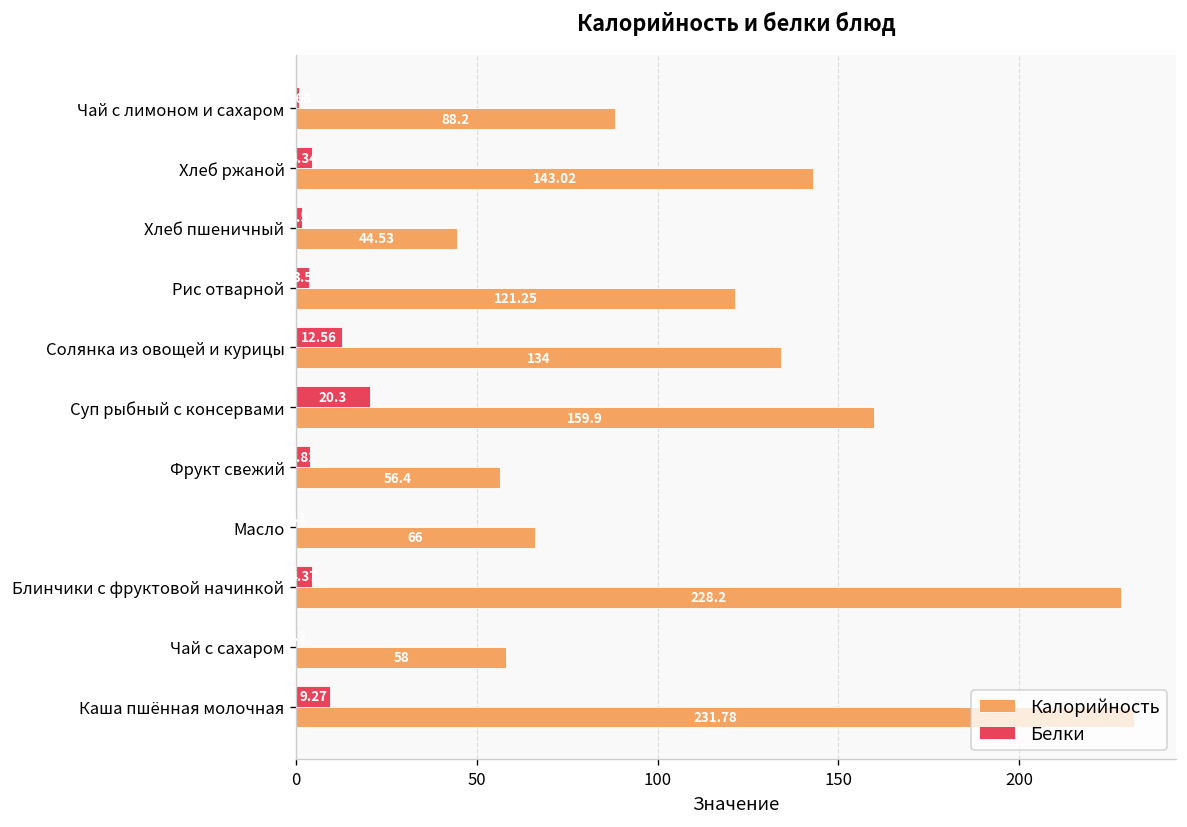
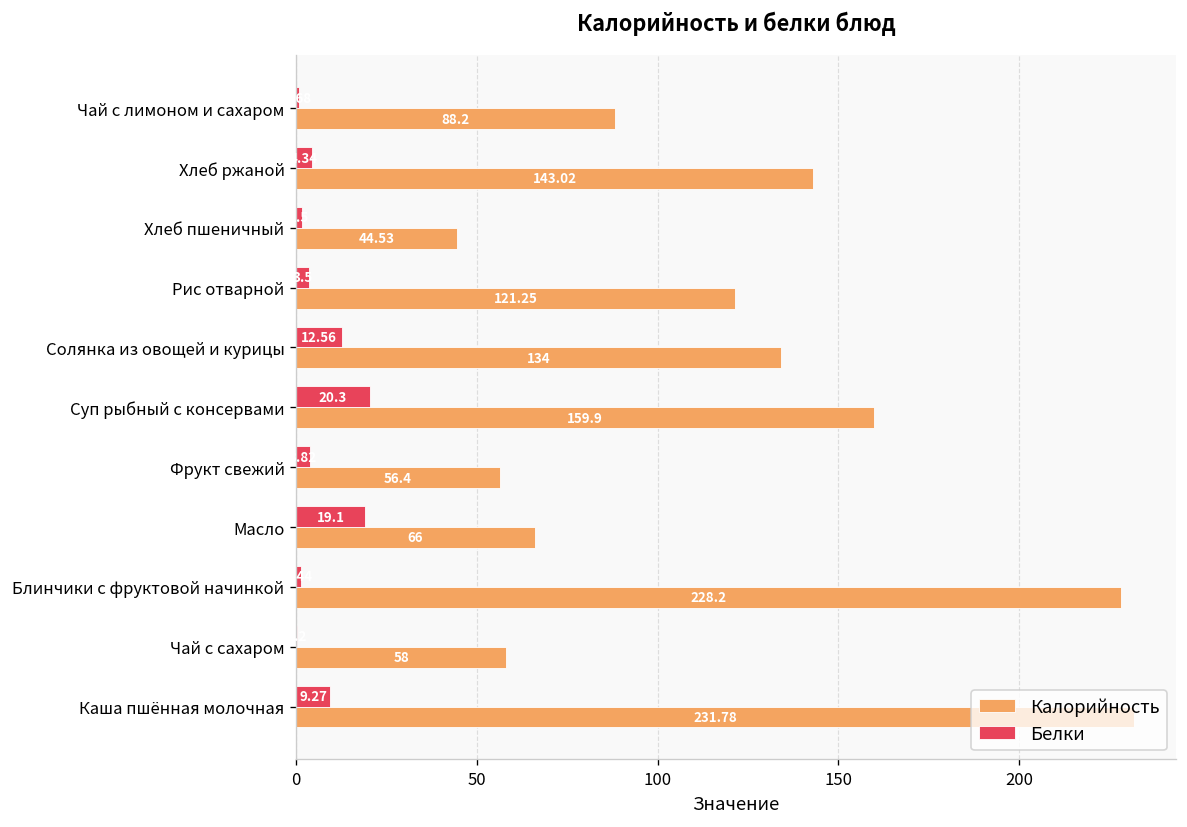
Белки, Масло: 0 -> 19
Белки, Блинчики с фруктовой начинкой: 4 -> 1
